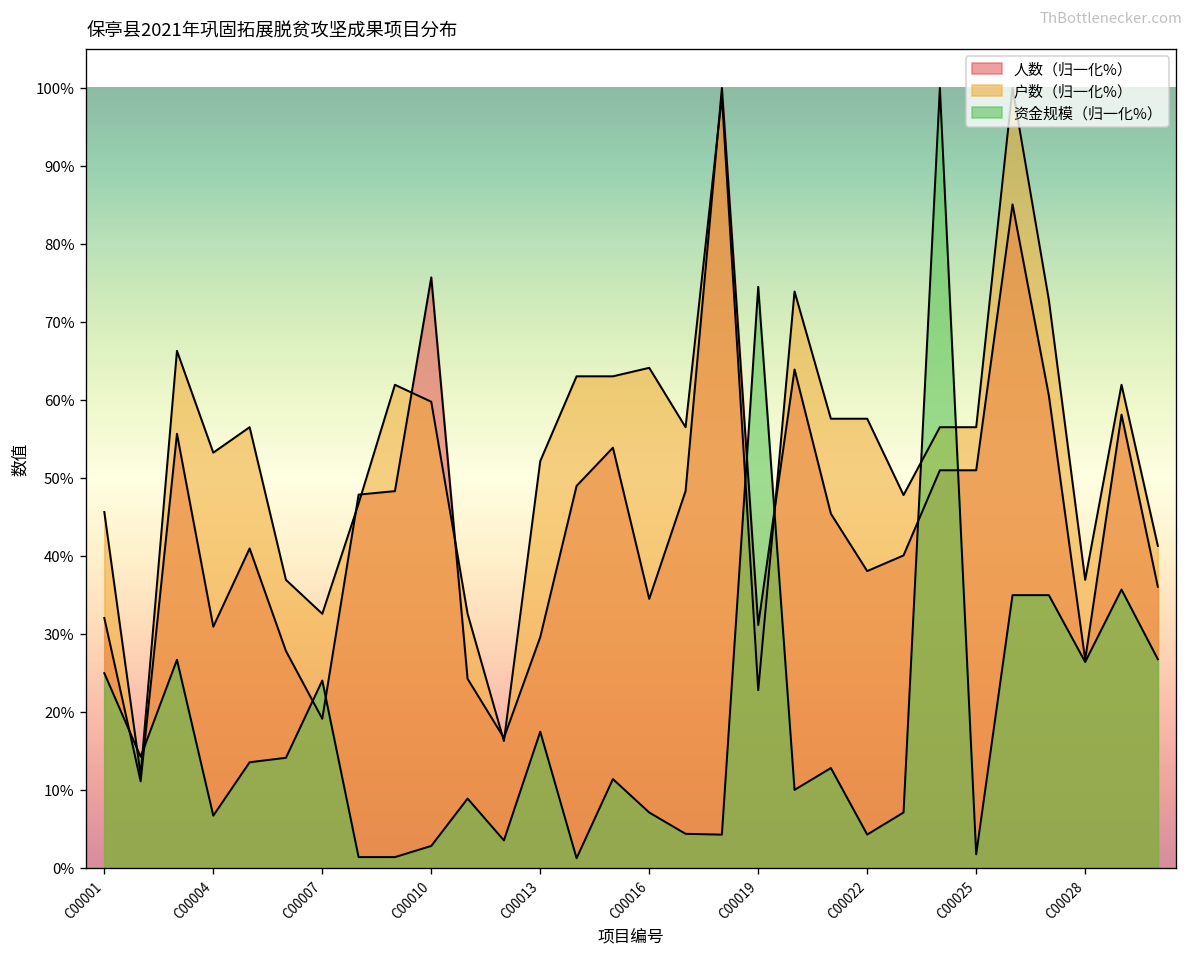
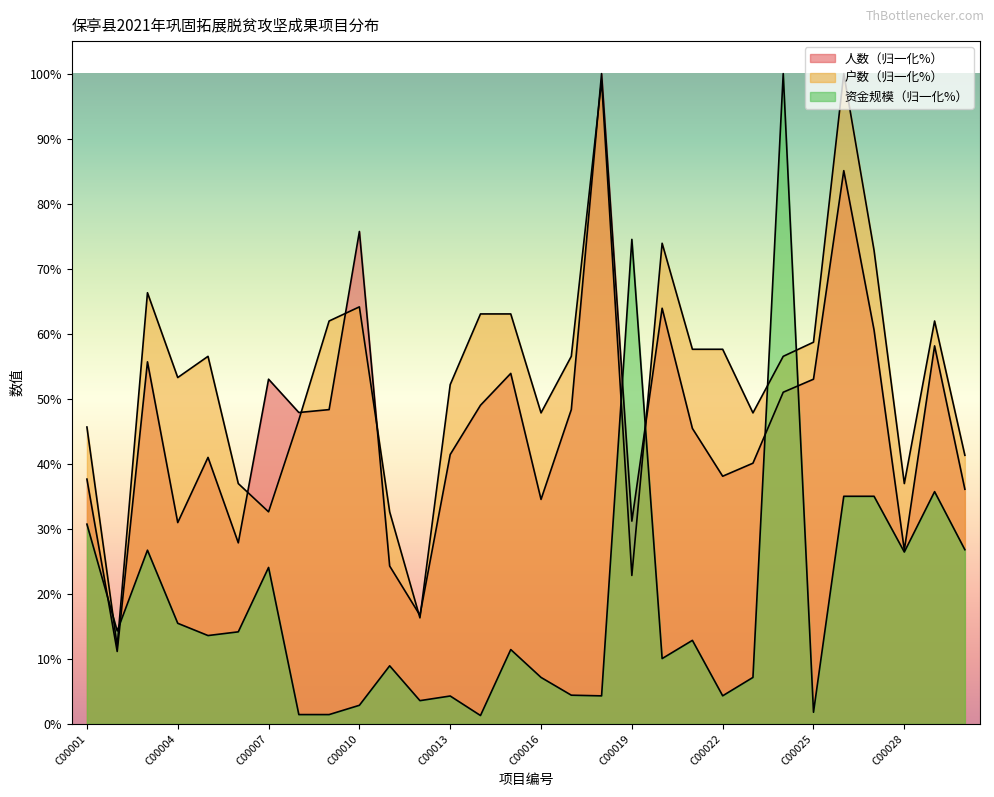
人数（归一化%）, C00001: 32% -> 38%
资金规模（归一化%）, C00001: 25% -> 31%
资金规模（归一化%）, C00004: 7% -> 15%
人数（归一化%）, C00007: 19% -> 53%
户数（归一化%）, C00010: 60% -> 64%
人数（归一化%）, C00013: 30% -> 41%
资金规模（归一化%）, C00013: 18% -> 4%
户数（归一化%）, C00016: 64% -> 48%
人数（归一化%）, C00025: 51% -> 53%
户数（归一化%）, C00025: 57% -> 59%
